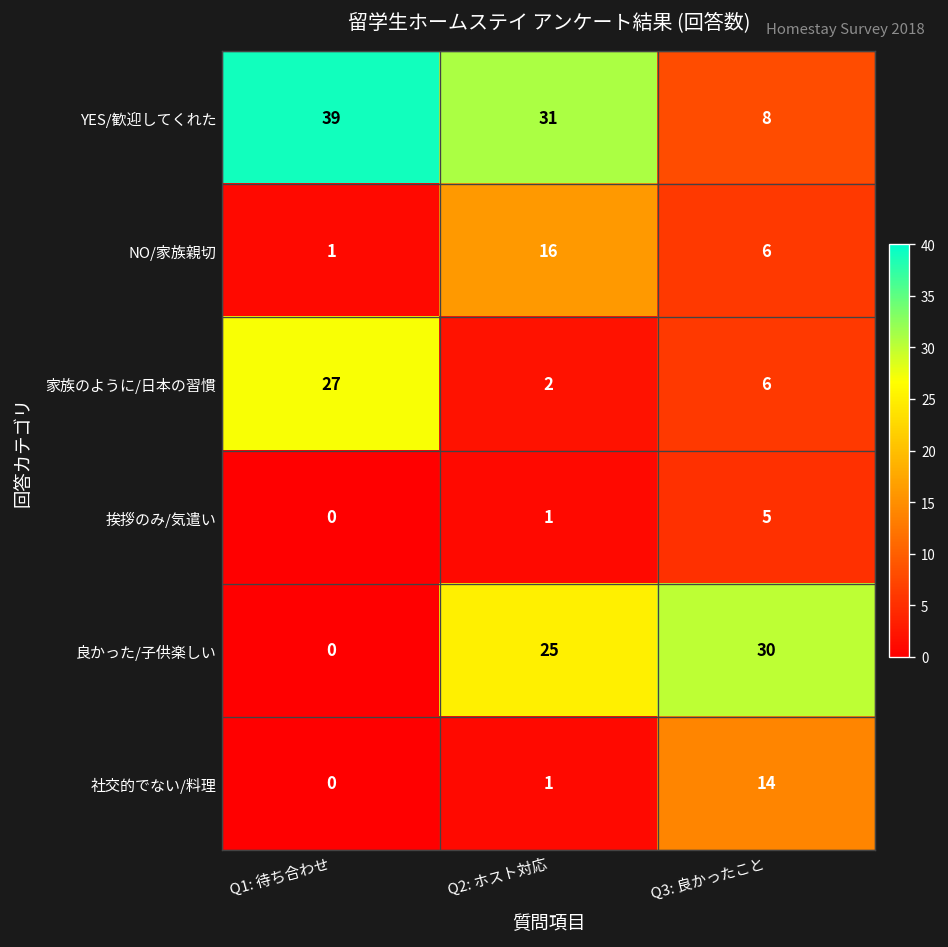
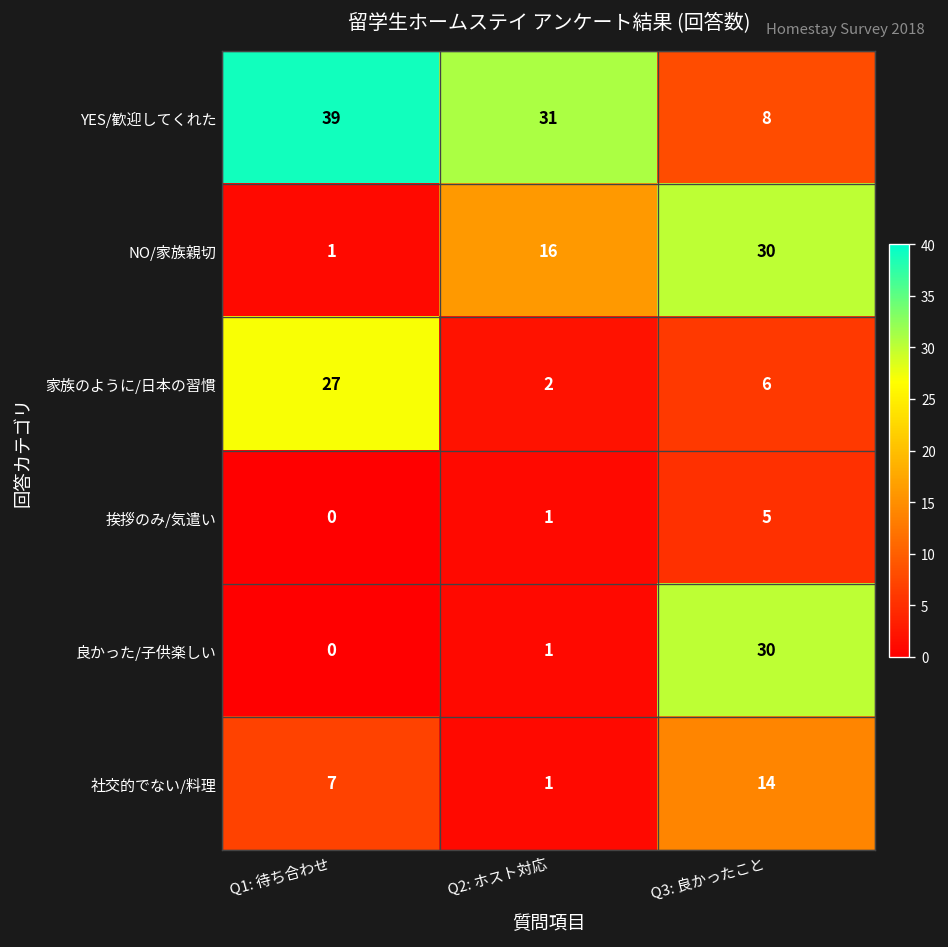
NO/家族親切, Q3: 良かったこと: 6 -> 30
良かった/子供楽しい, Q2: ホスト対応: 25 -> 1
社交的でない/料理, Q1: 待ち合わせ: 0 -> 7
